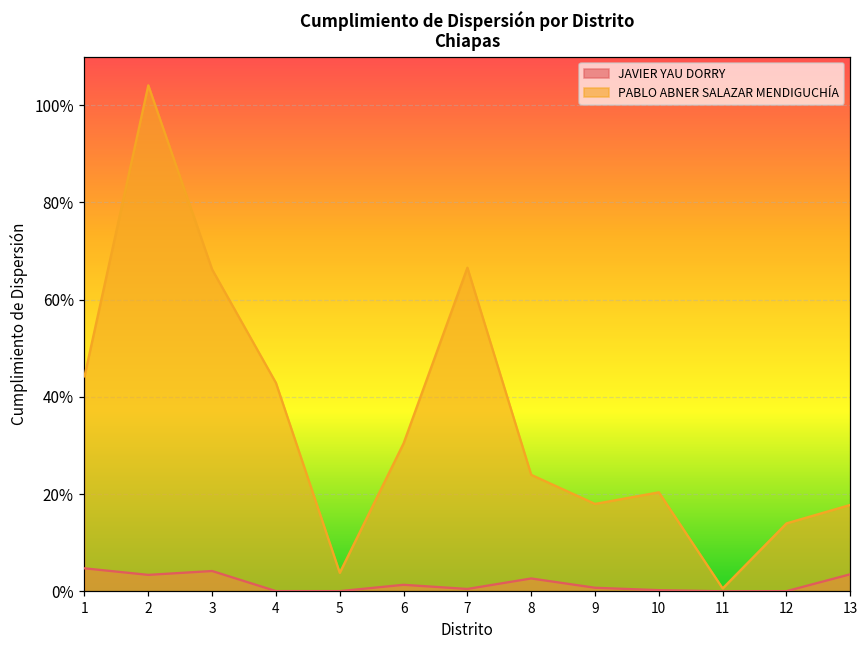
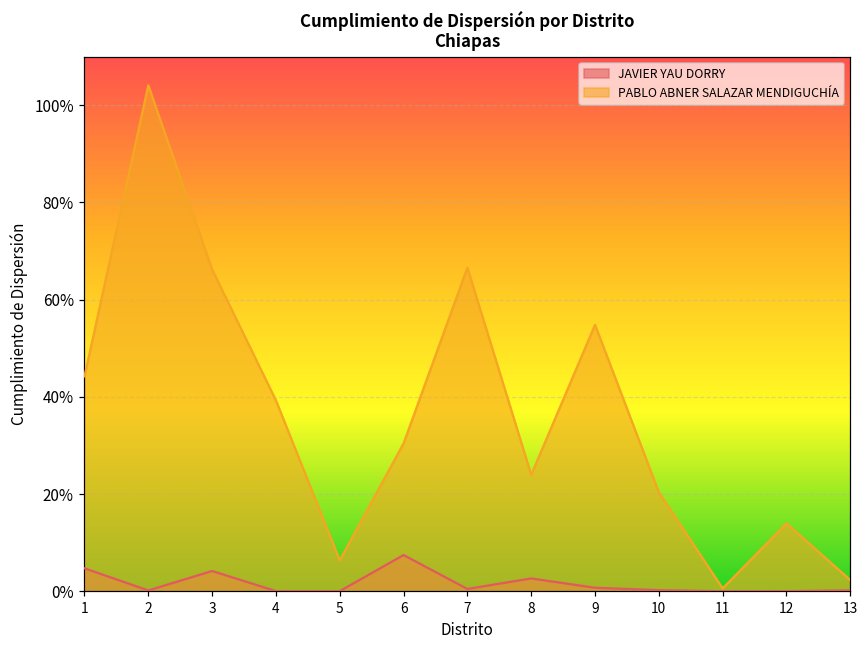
JAVIER YAU DORRY, 2: 3% -> 0%
PABLO ABNER SALAZAR MENDIGUCHÍA, 4: 43% -> 39%
PABLO ABNER SALAZAR MENDIGUCHÍA, 5: 4% -> 6%
JAVIER YAU DORRY, 6: 1% -> 7%
PABLO ABNER SALAZAR MENDIGUCHÍA, 9: 18% -> 55%
JAVIER YAU DORRY, 13: 4% -> 0%
PABLO ABNER SALAZAR MENDIGUCHÍA, 13: 18% -> 2%
